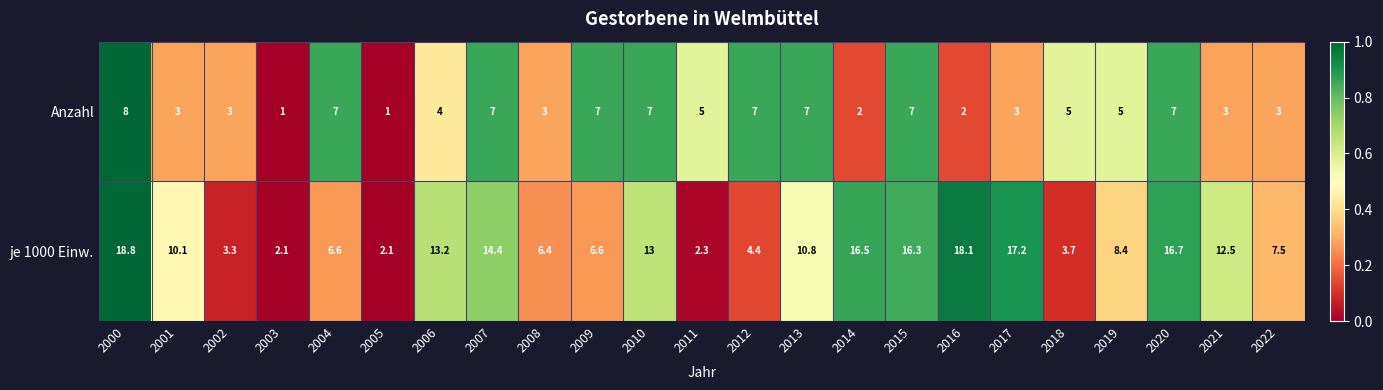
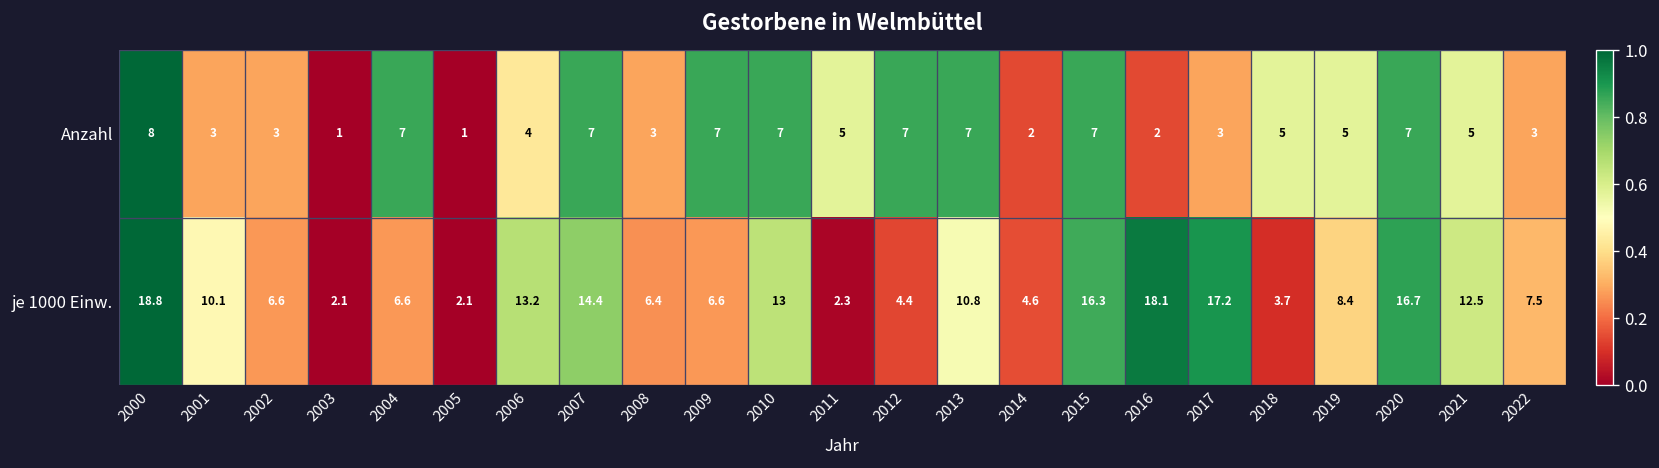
Anzahl, 2021: 3 -> 5
je 1000 Einw., 2002: 3.3 -> 6.6
je 1000 Einw., 2014: 16.5 -> 4.6
